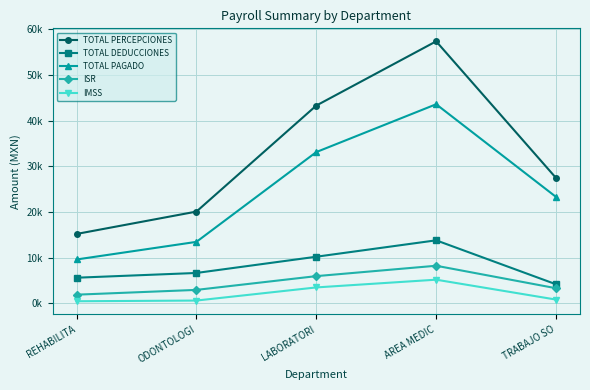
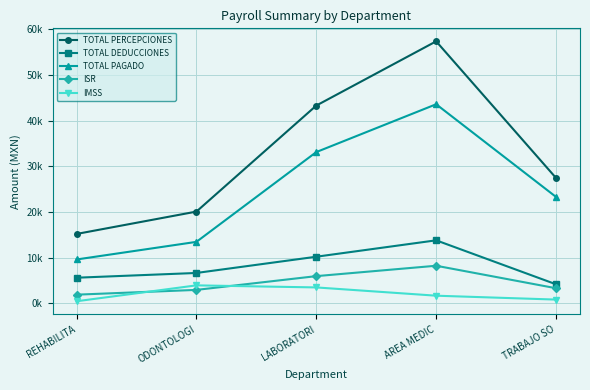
IMSS, ODONTOLOGI: 1000 -> 4000
IMSS, AREA MEDIC: 5000 -> 2000
